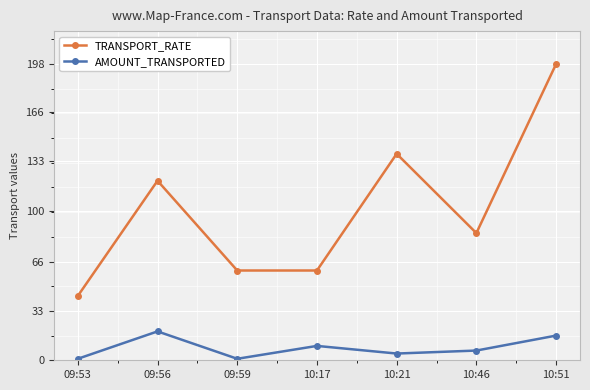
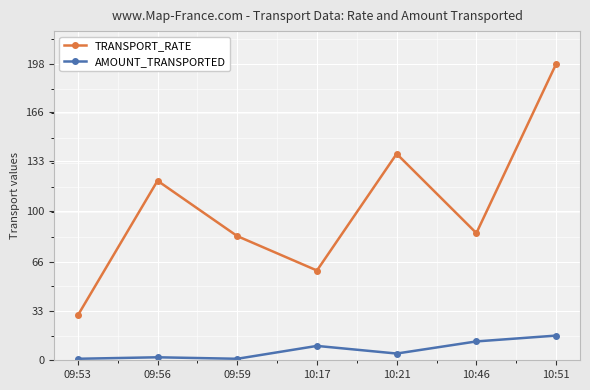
TRANSPORT_RATE, 09:53: 43 -> 30
AMOUNT_TRANSPORTED, 09:56: 19 -> 2
TRANSPORT_RATE, 09:59: 60 -> 83
AMOUNT_TRANSPORTED, 10:46: 7 -> 13
